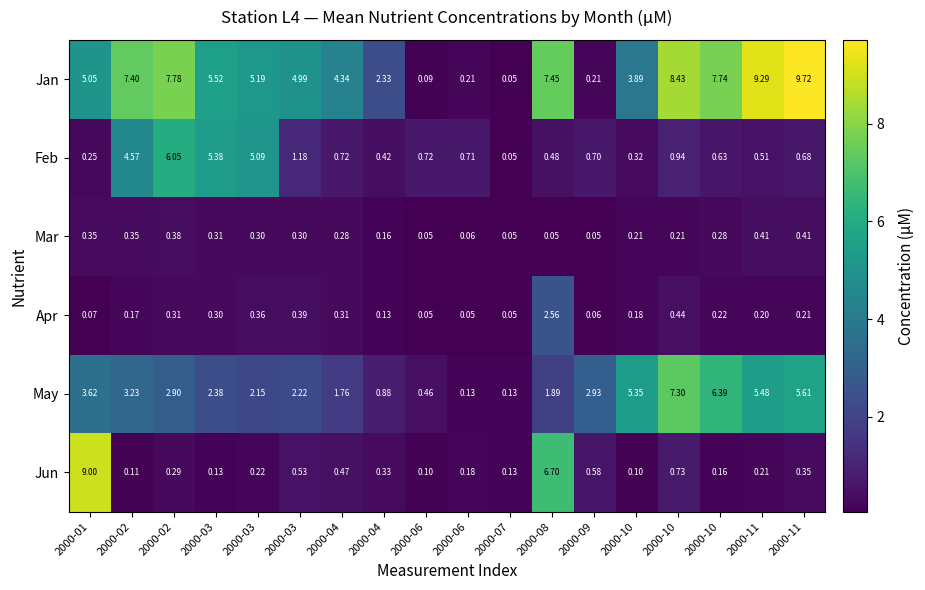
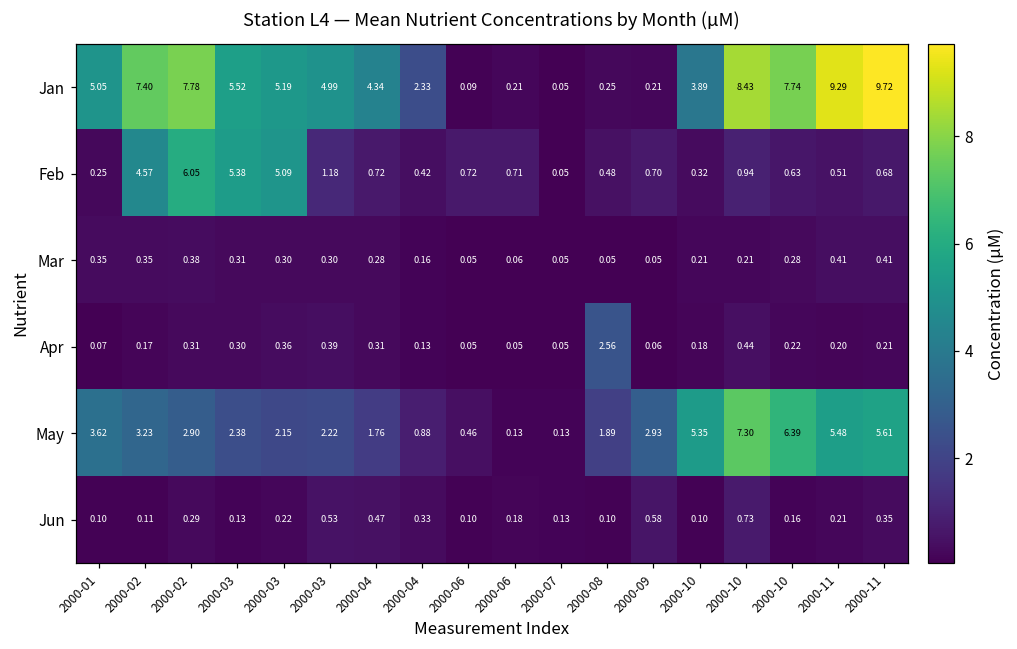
Jan, 2000-08: 7.45 -> 0.25
Jun, 2000-01: 9.00 -> 0.10
Jun, 2000-08: 6.70 -> 0.10
